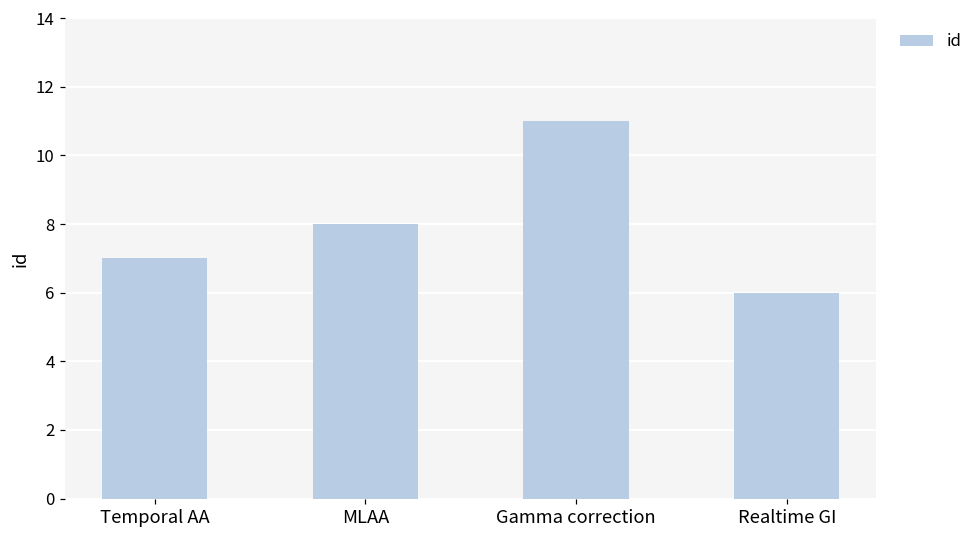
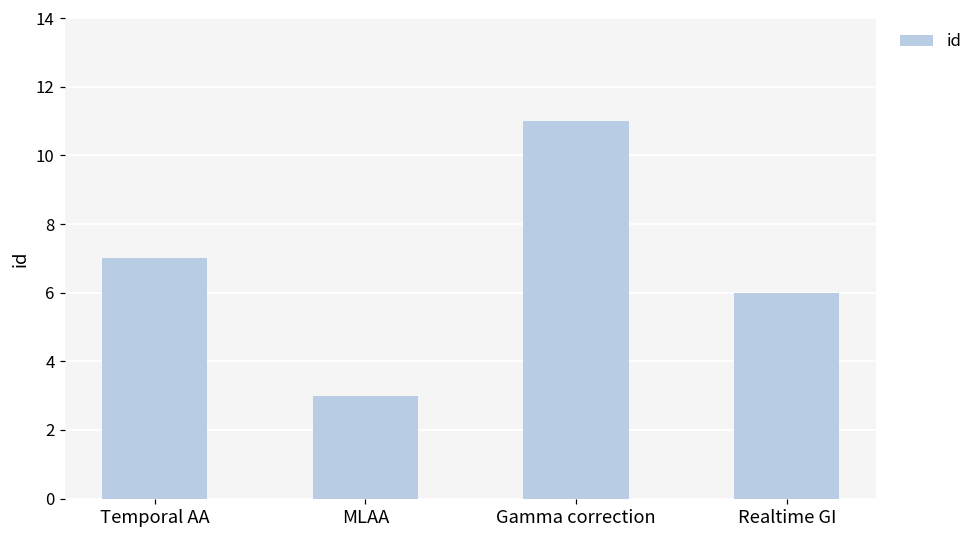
MLAA: 8 -> 3
